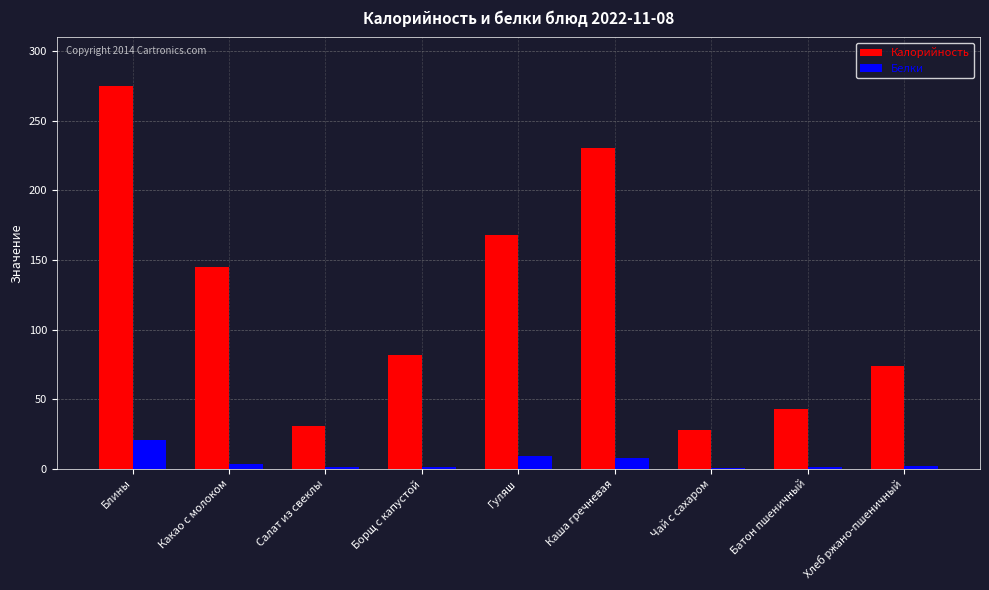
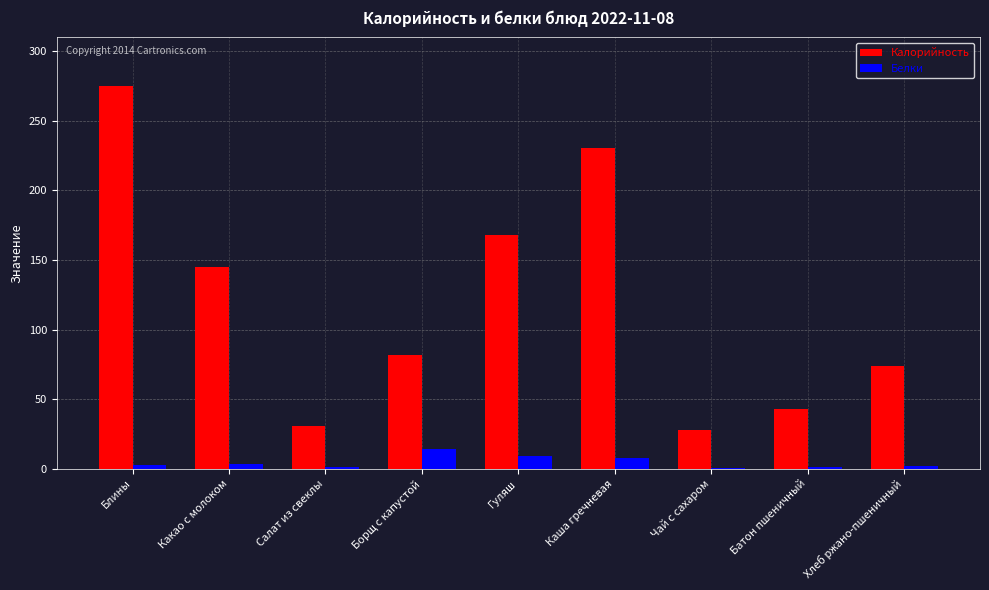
Белки, Блины: 20 -> 2
Белки, Борщ с капустой: 1 -> 14
